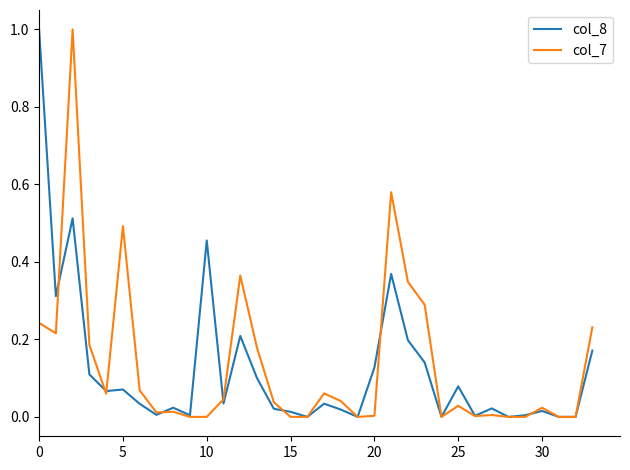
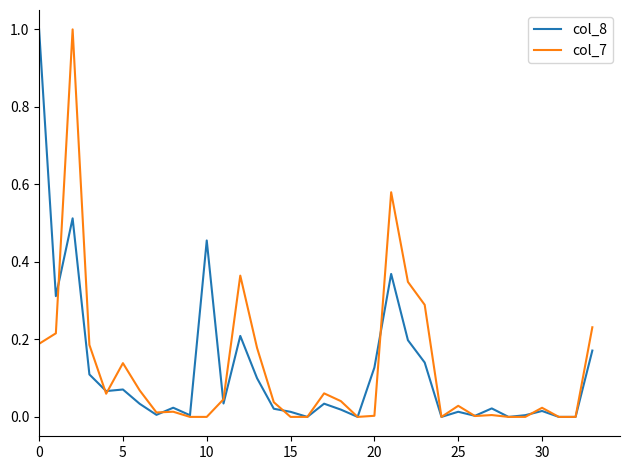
col_7, 0: 0.24 -> 0.19
col_7, 5: 0.49 -> 0.14
col_8, 25: 0.08 -> 0.01
